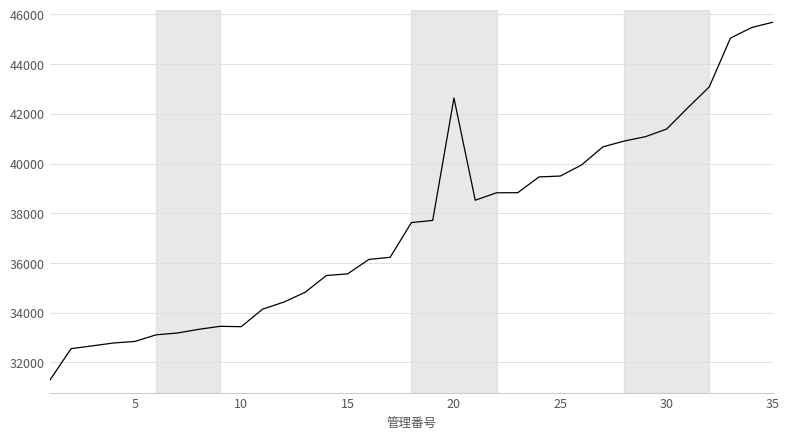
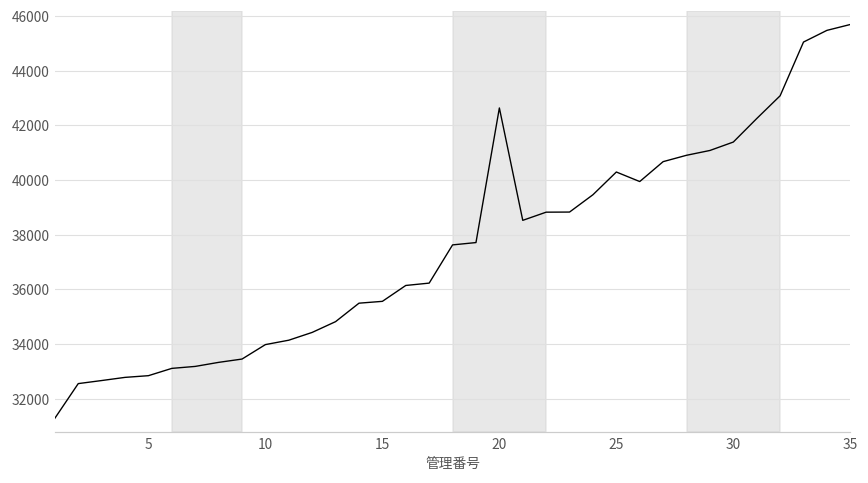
10: 33400 -> 34000
25: 39500 -> 40300
